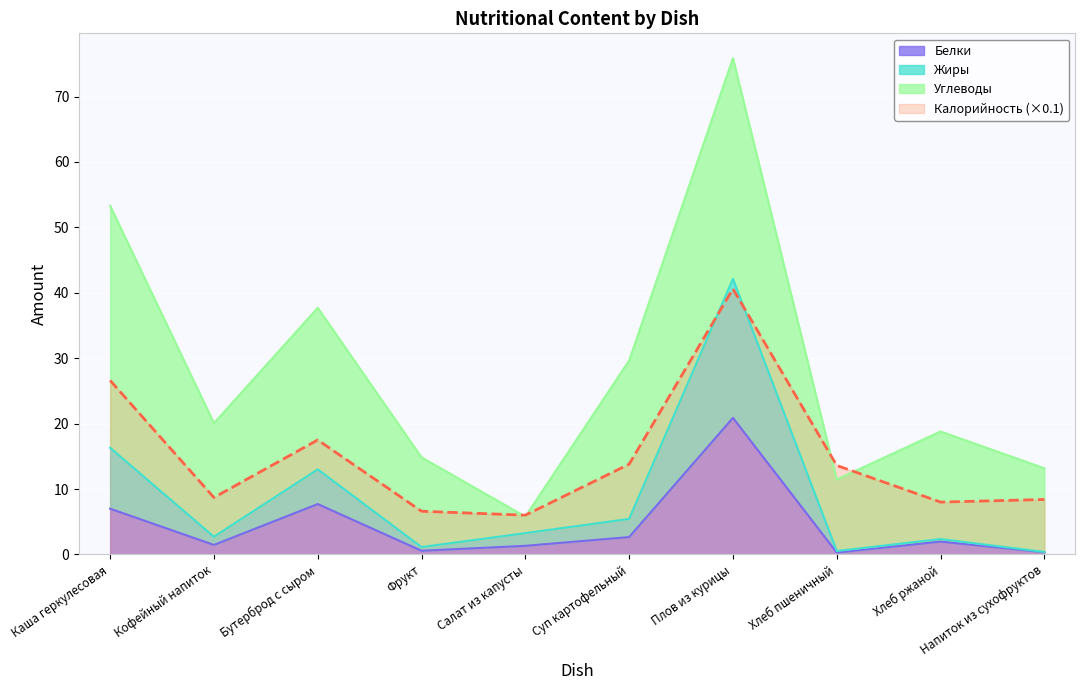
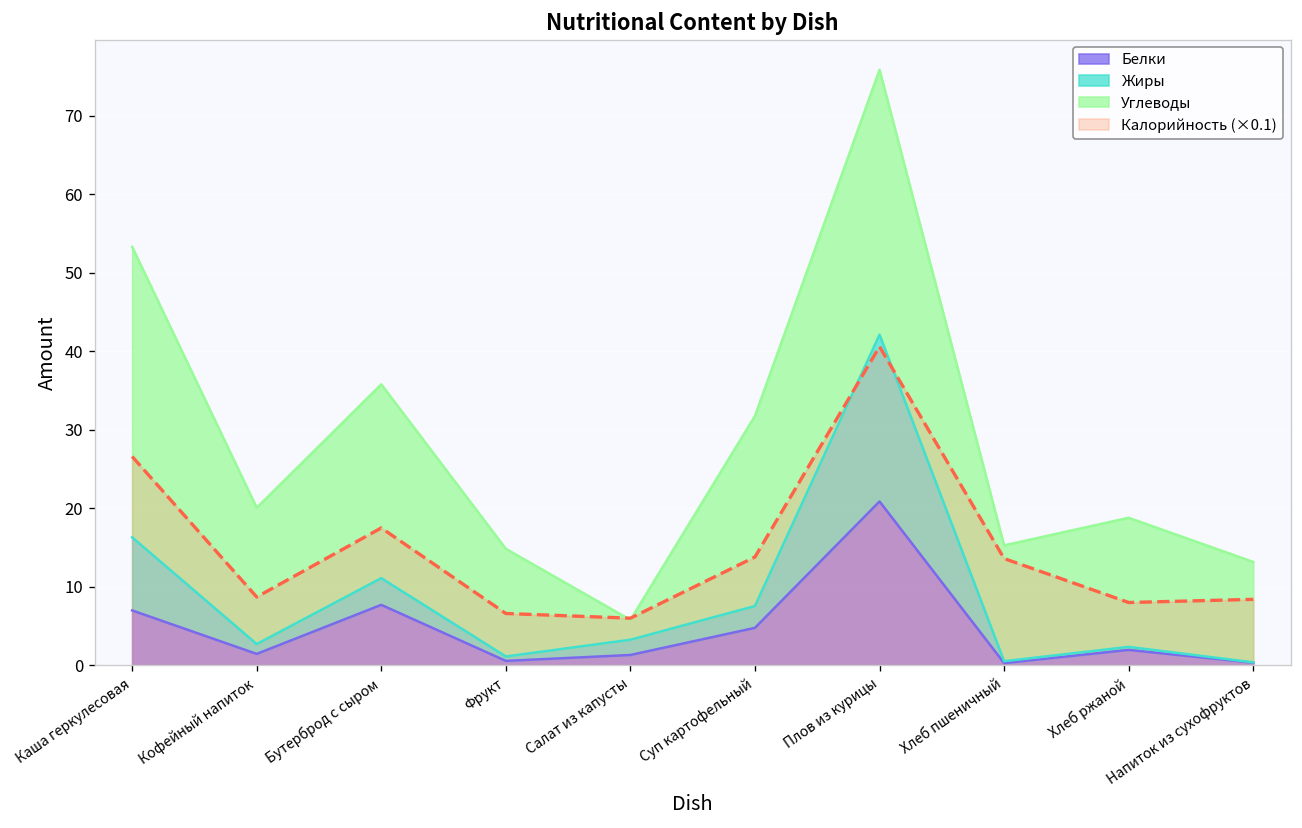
Жиры, Бутерброд с сыром: 5 -> 3
Белки, Суп картофельный: 3 -> 5
Углеводы, Хлеб пшеничный: 11 -> 15
